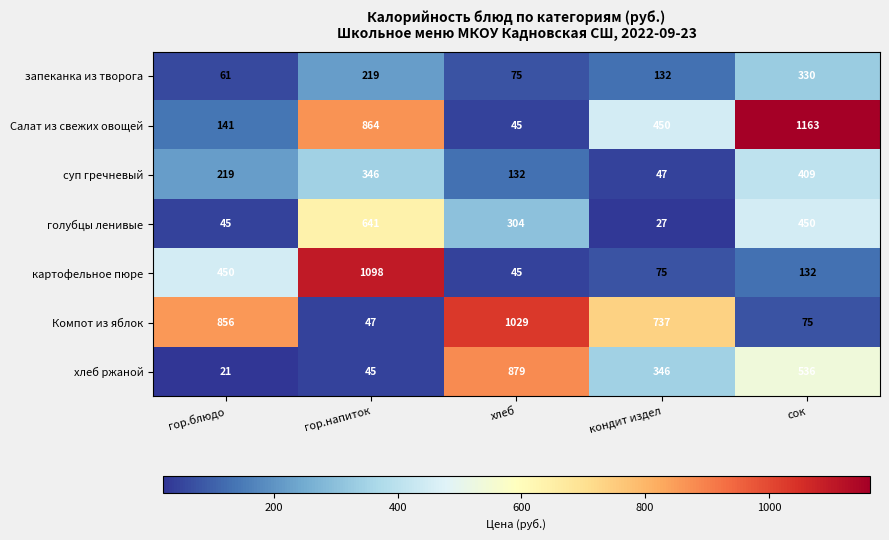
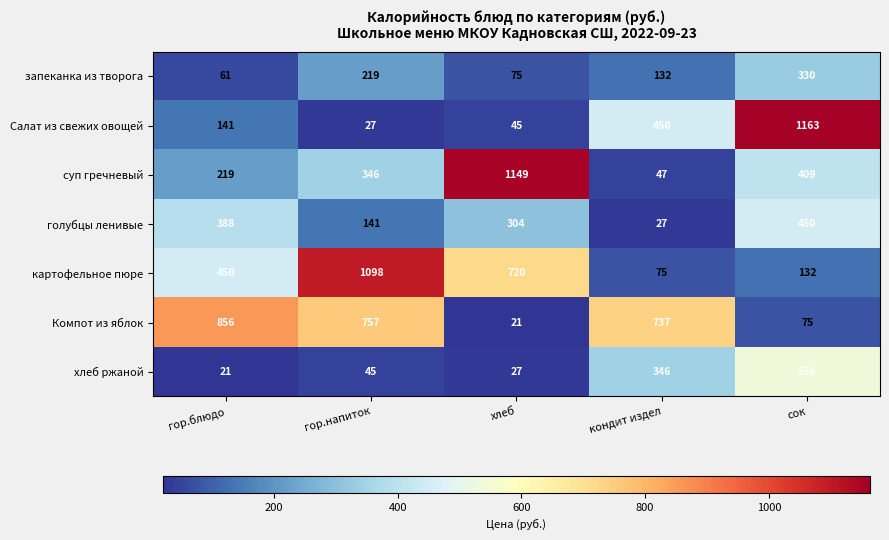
Салат из свежих овощей, гор.напиток: 864 -> 27
суп гречневый, хлеб: 132 -> 1149
голубцы ленивые, гор.блюдо: 45 -> 388
голубцы ленивые, гор.напиток: 641 -> 141
картофельное пюре, хлеб: 45 -> 720
Компот из яблок, гор.напиток: 47 -> 757
Компот из яблок, хлеб: 1029 -> 21
хлеб ржаной, хлеб: 879 -> 27
